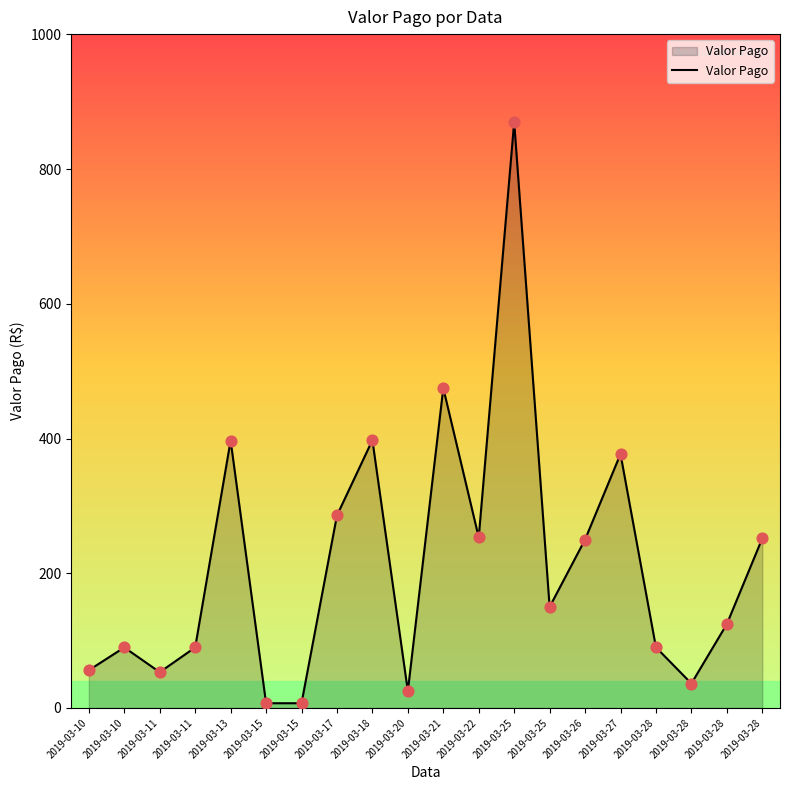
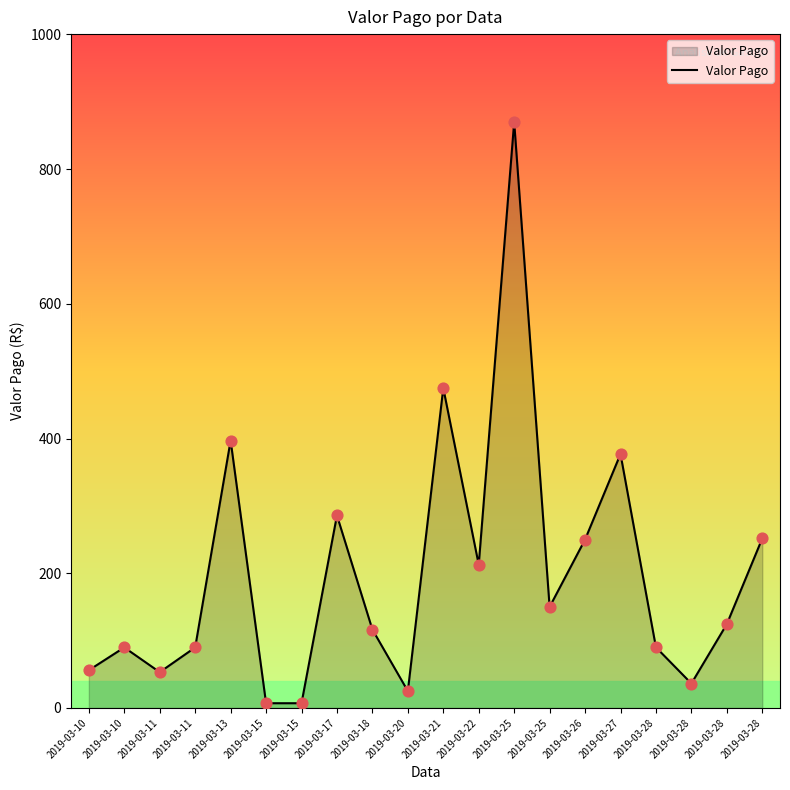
2019-03-18: 400 -> 120
2019-03-22: 250 -> 210
